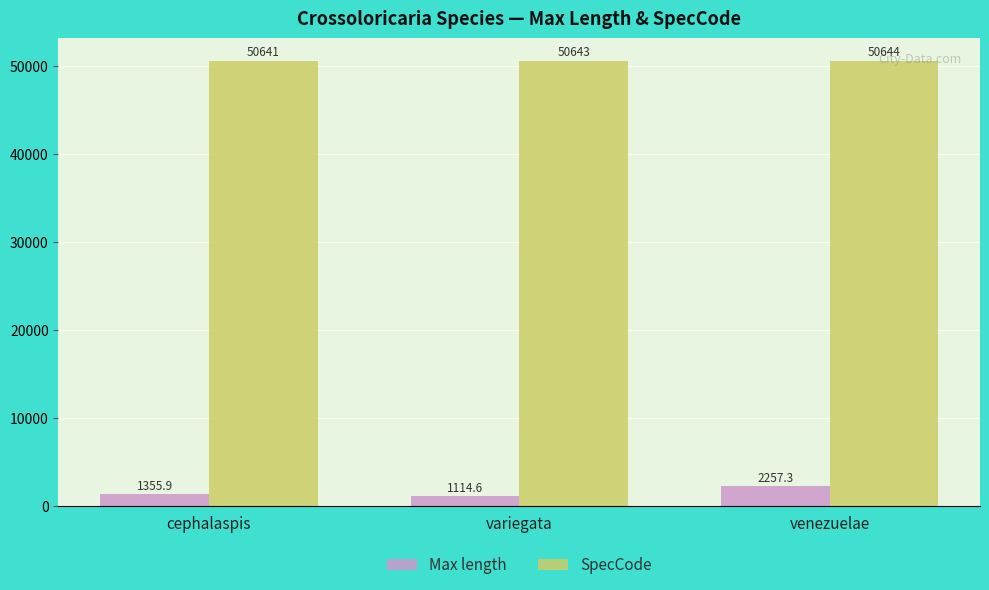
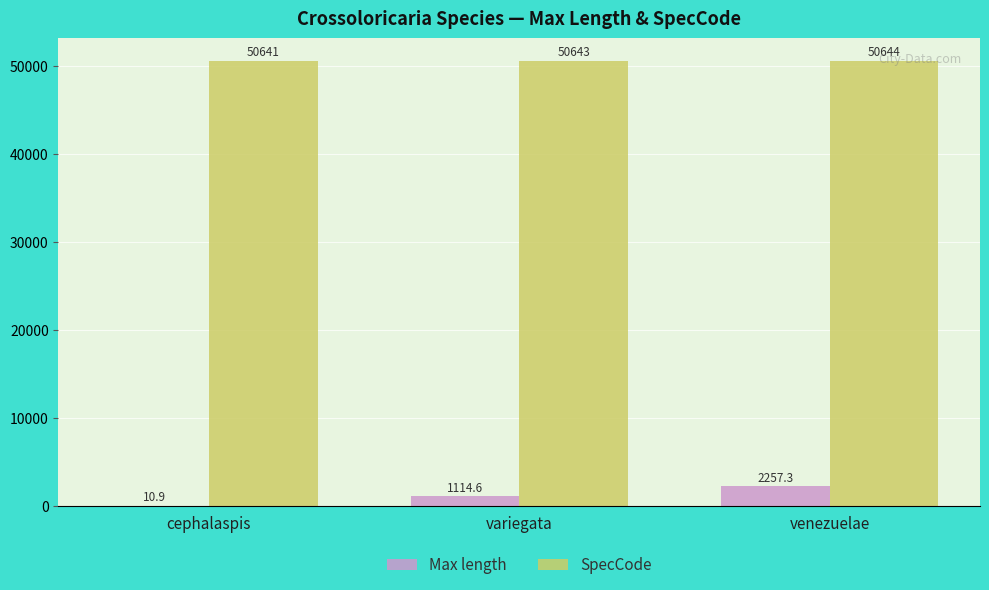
Max length, cephalaspis: 1355.9 -> 10.9
